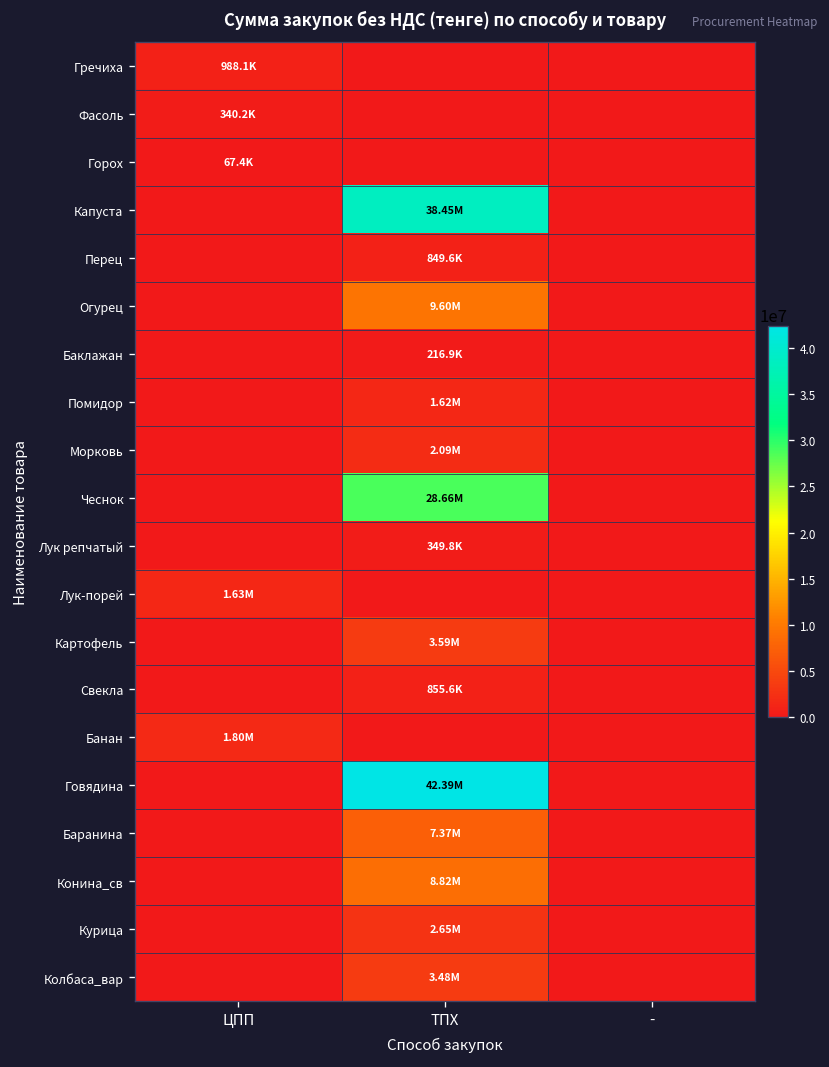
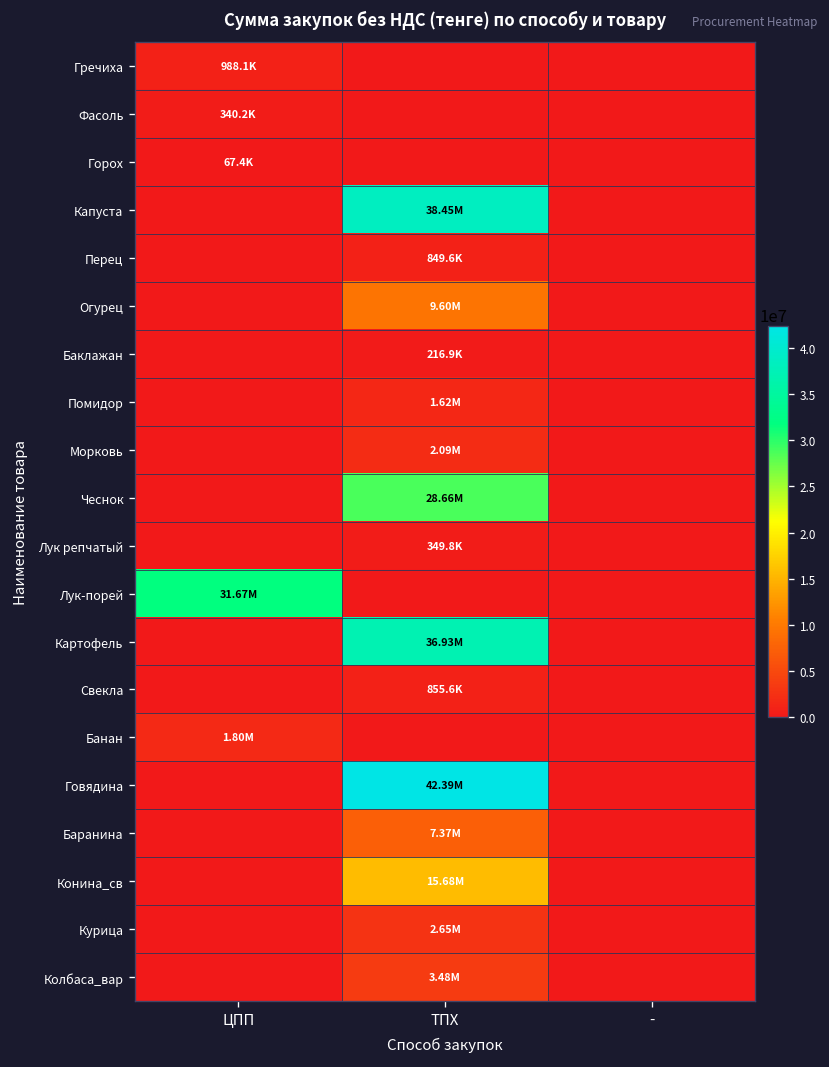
Лук-порей, ЦПП: 1.63M -> 31.67M
Картофель, ТПХ: 3.59M -> 36.93M
Конина_св, ТПХ: 8.82M -> 15.68M
